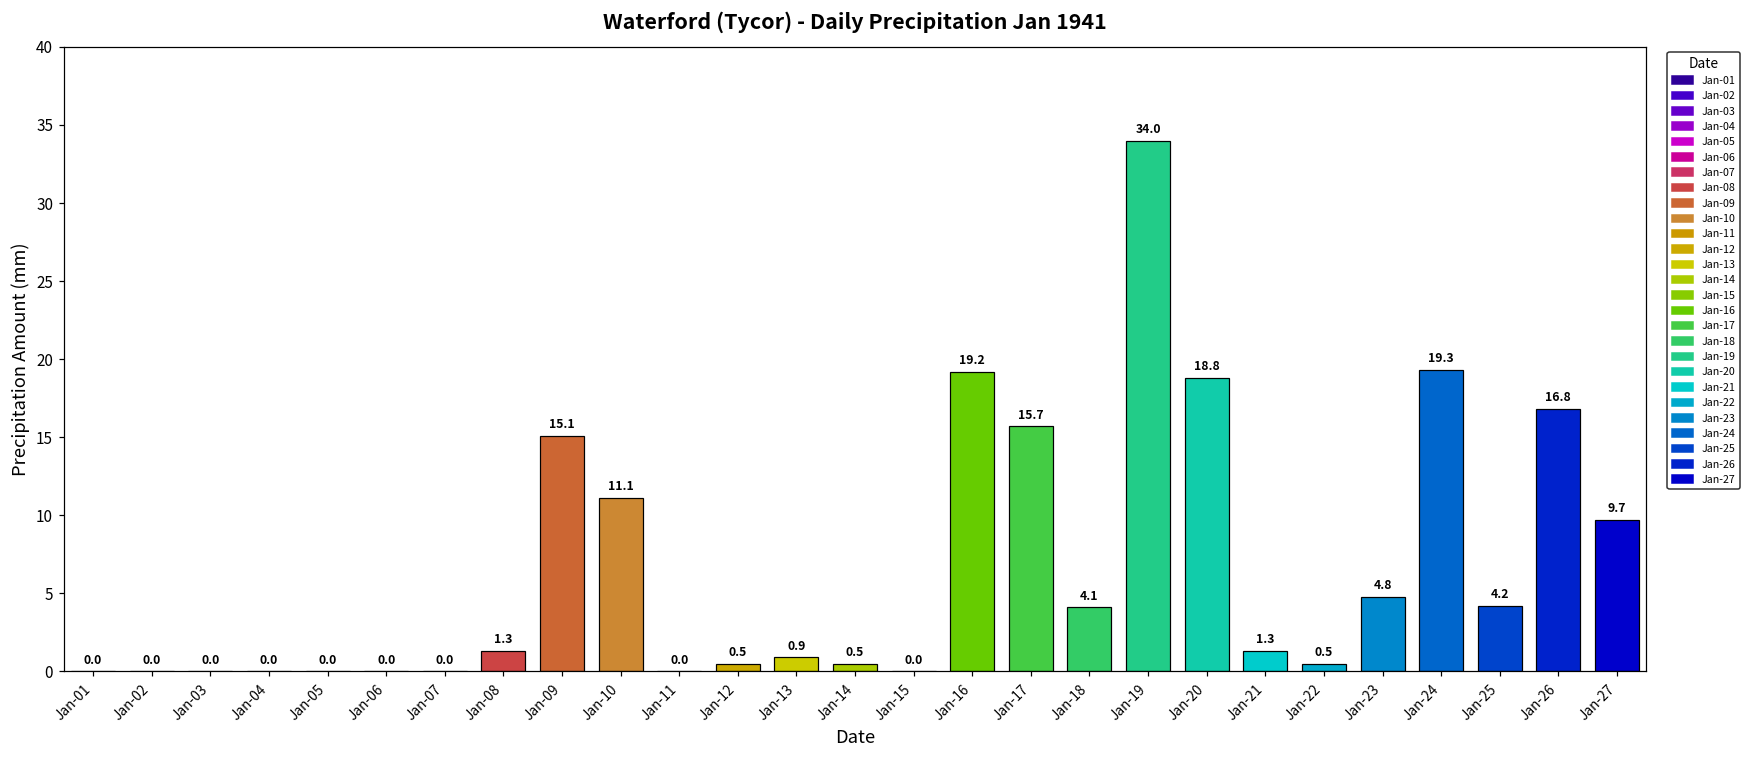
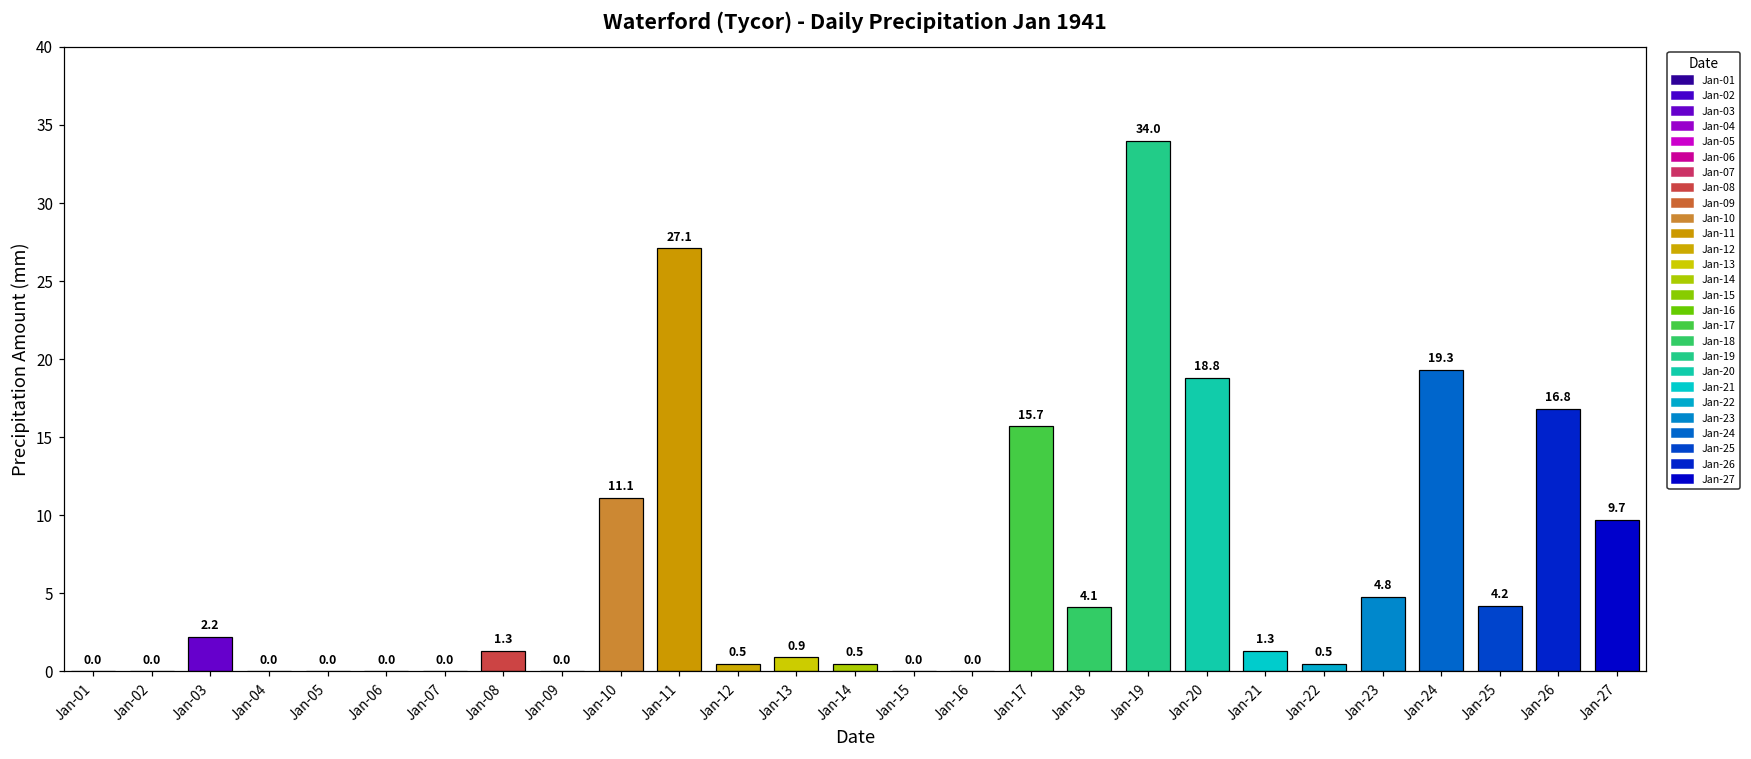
Jan-03: 0.0 -> 2.2
Jan-09: 15.1 -> 0.0
Jan-11: 0.0 -> 27.1
Jan-16: 19.2 -> 0.0
